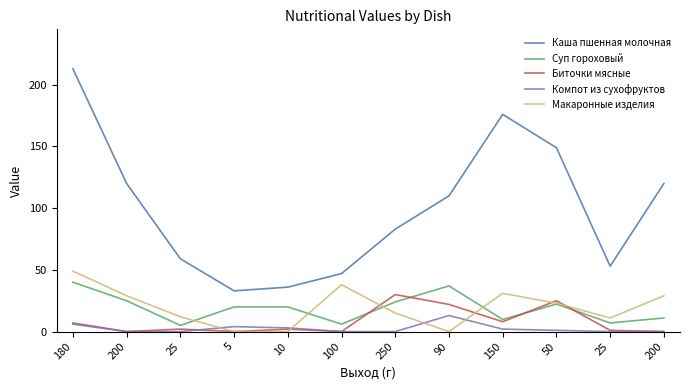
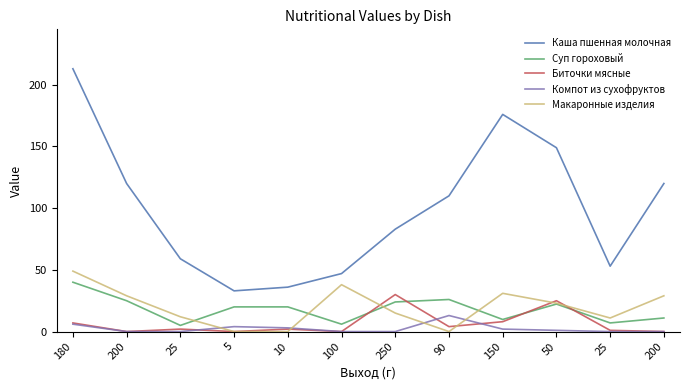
Суп гороховый, 90: 37 -> 26
Биточки мясные, 90: 22 -> 4
